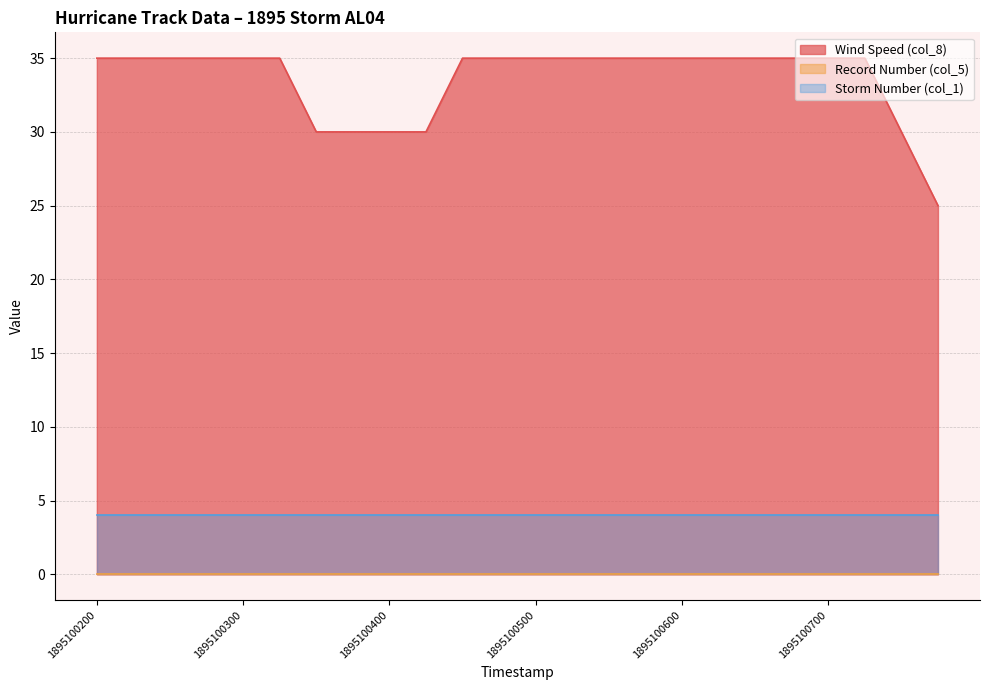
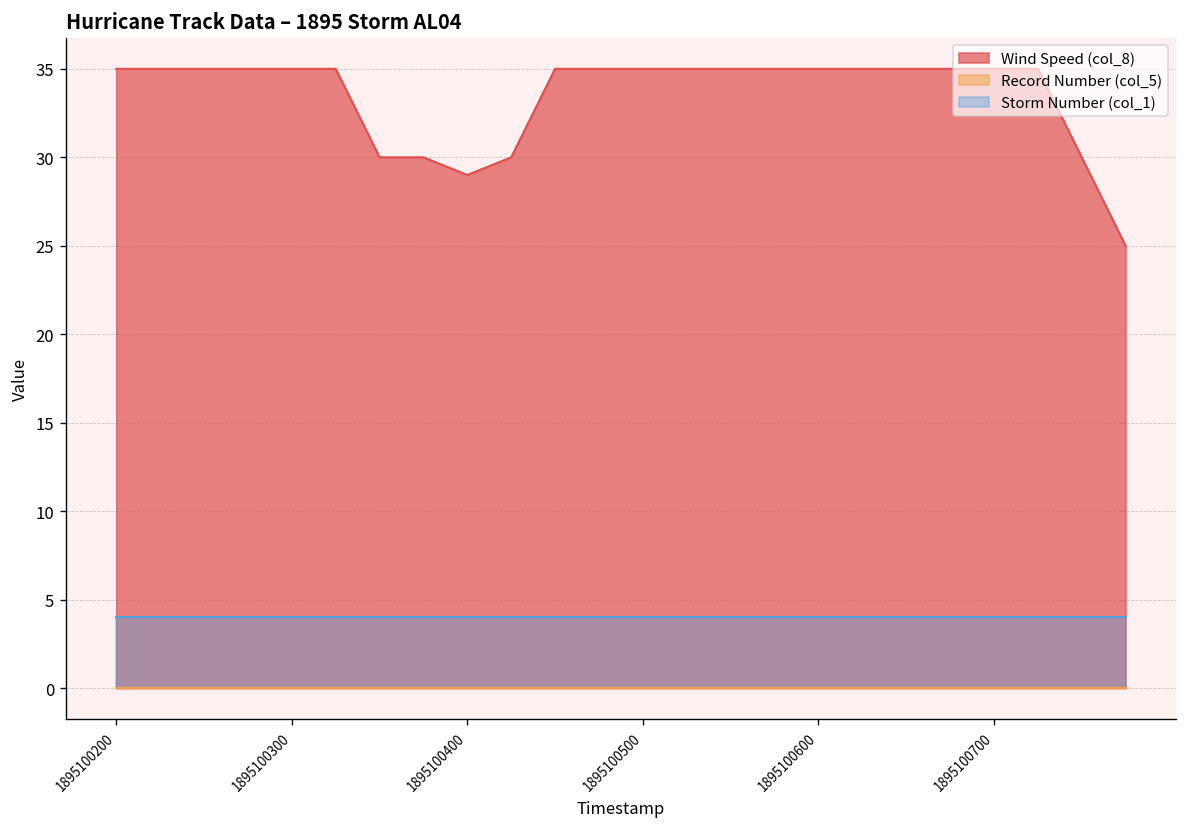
Wind Speed (col_8), 1895100400: 30 -> 29
